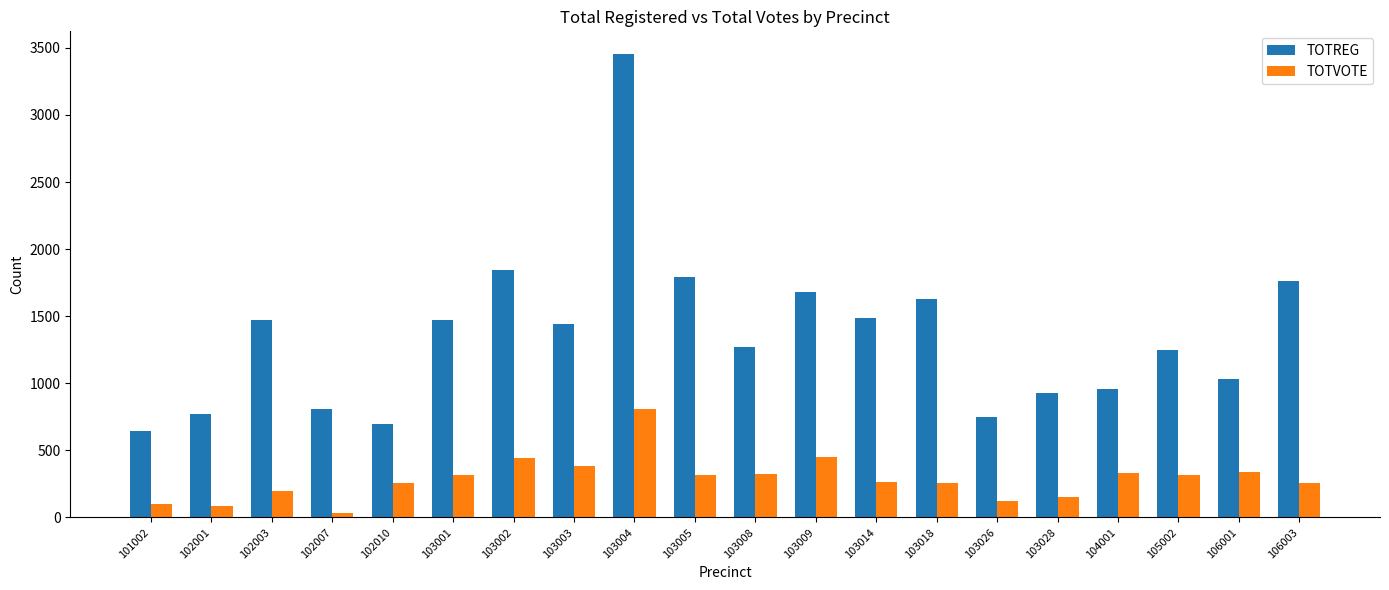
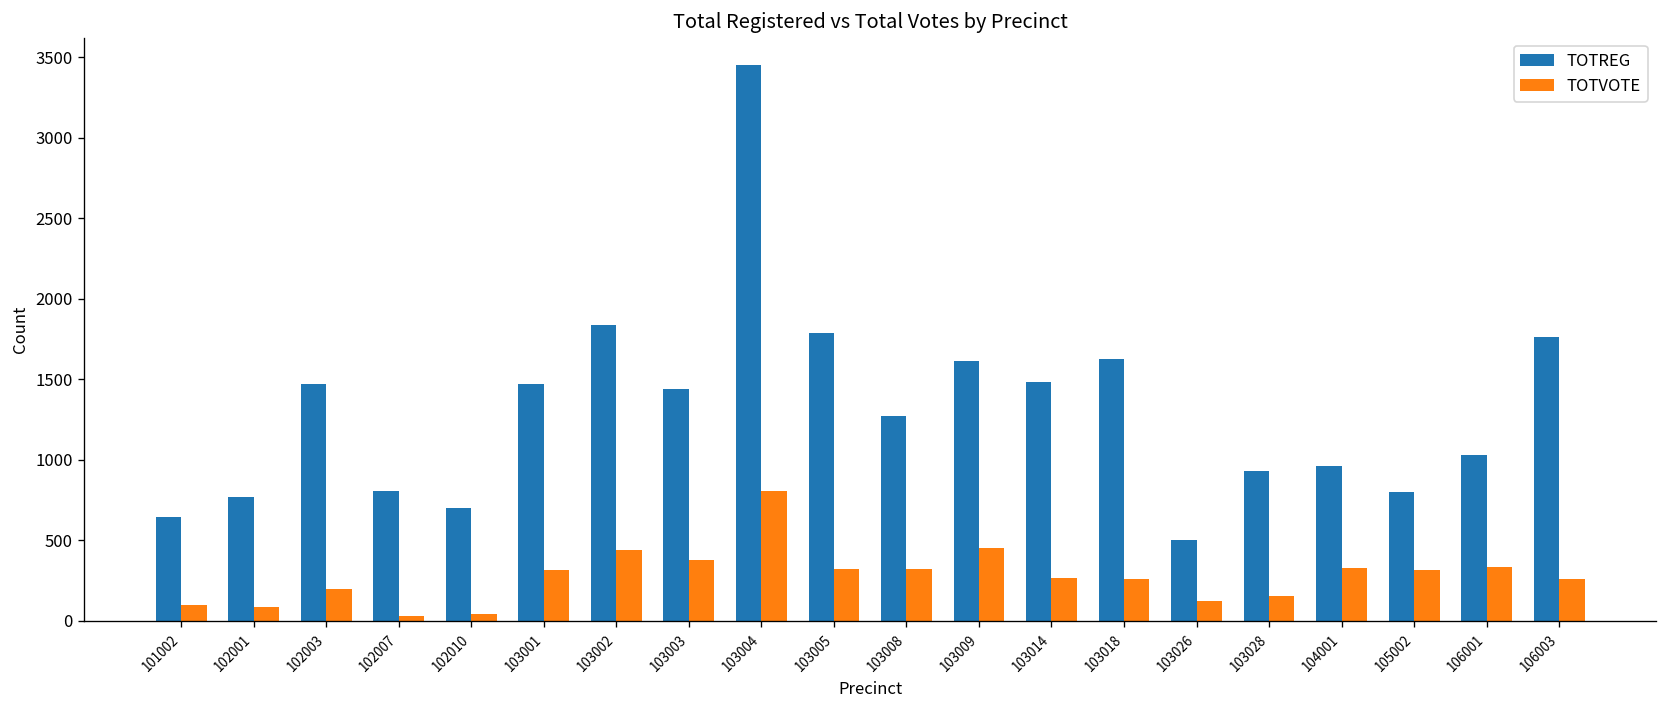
TOTVOTE, 102010: 260 -> 40
TOTREG, 103009: 1680 -> 1610
TOTREG, 103026: 750 -> 510
TOTREG, 105002: 1250 -> 800
